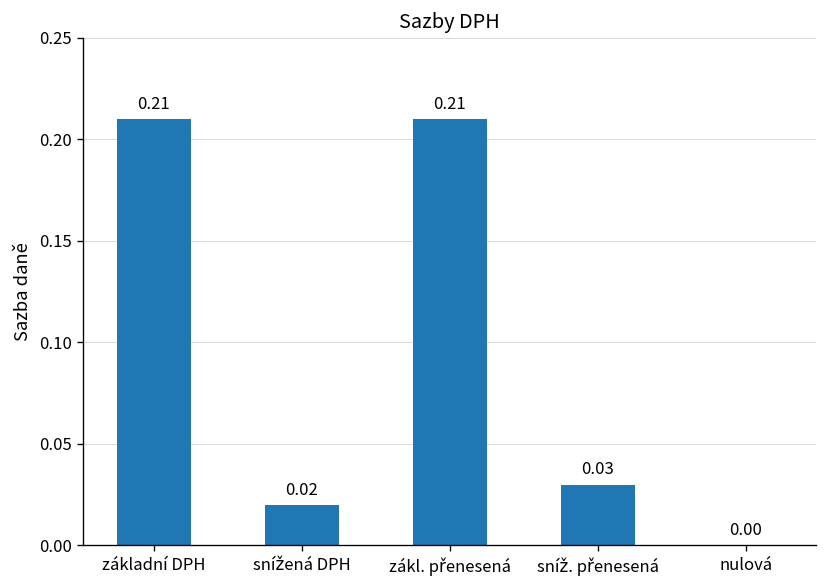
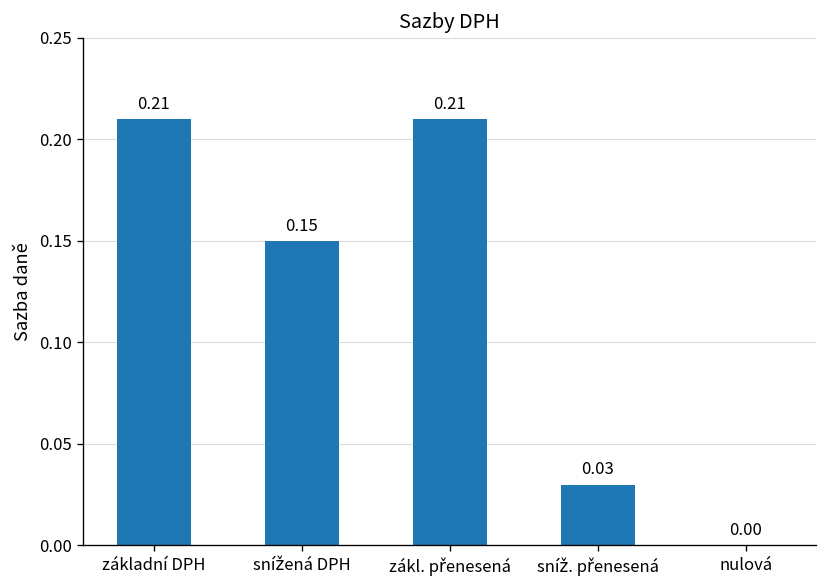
snížená DPH: 0.02 -> 0.15
